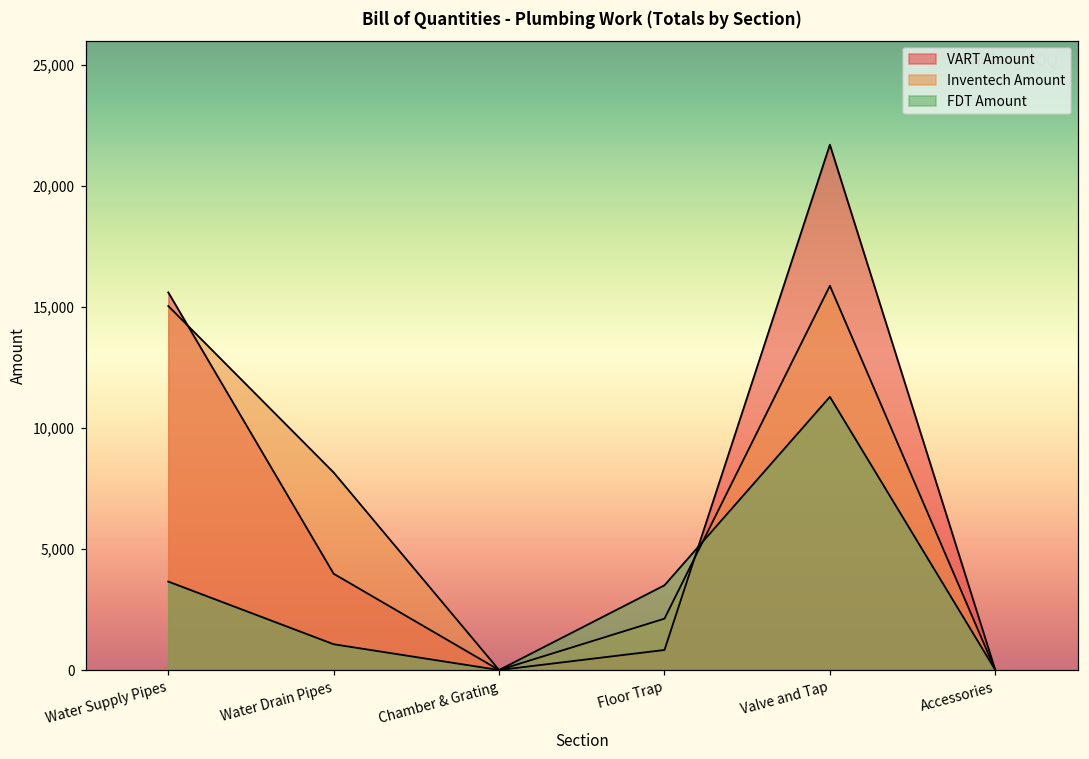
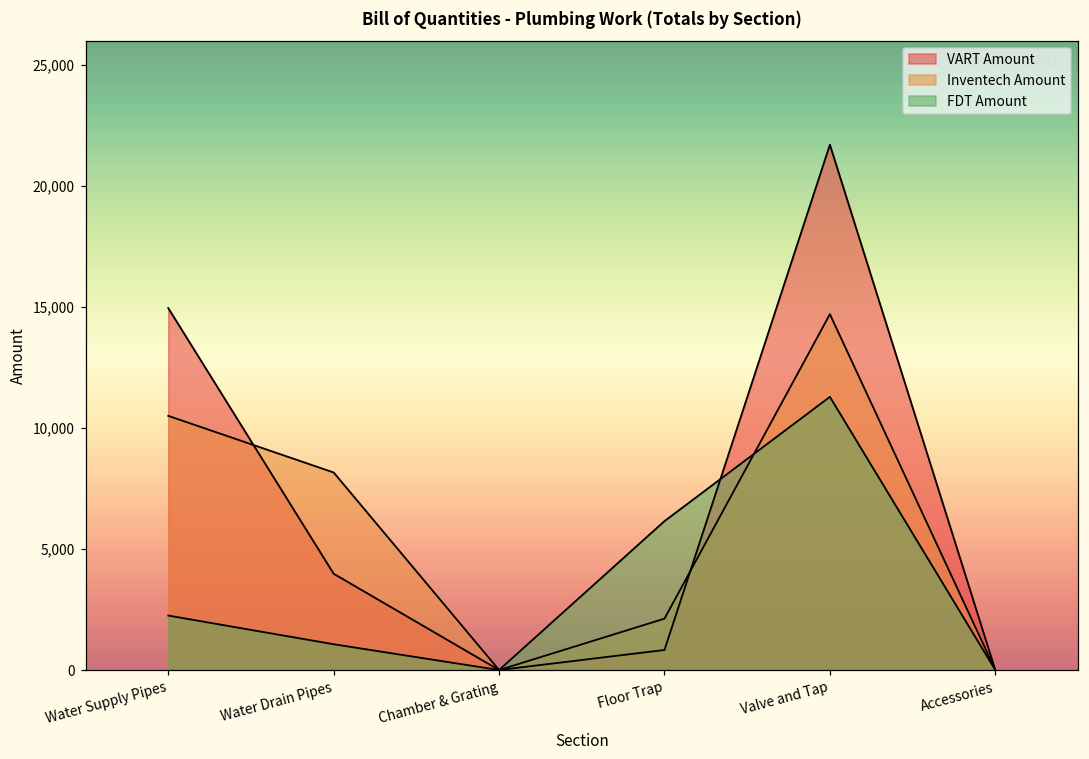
VART Amount, Water Supply Pipes: 15,600 -> 15,000
Inventech Amount, Water Supply Pipes: 15,000 -> 10,500
FDT Amount, Water Supply Pipes: 3,700 -> 2,300
FDT Amount, Floor Trap: 3,500 -> 6,200
Inventech Amount, Valve and Tap: 15,900 -> 14,700
